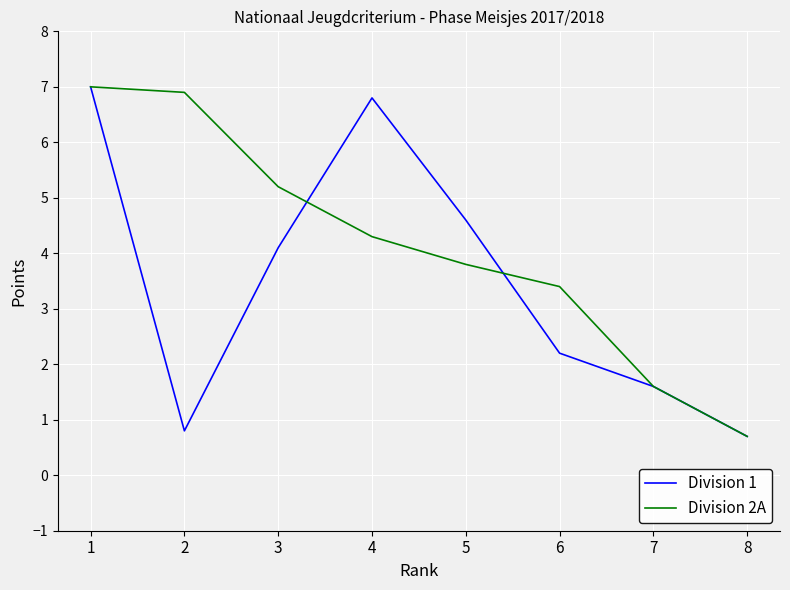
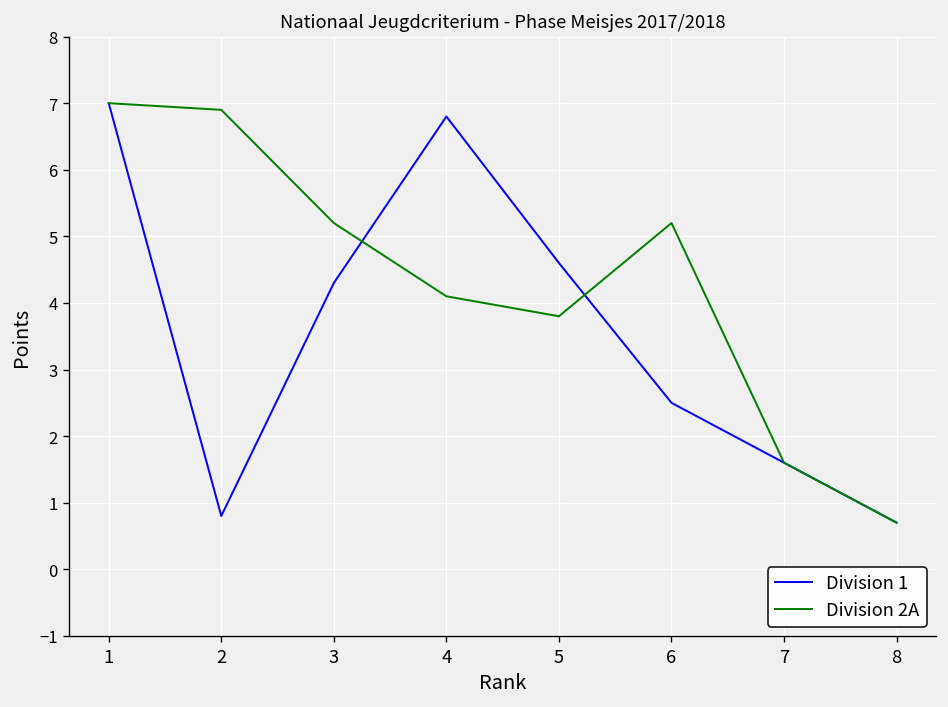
Division 1, 3: 4.1 -> 4.3
Division 2A, 4: 4.3 -> 4.1
Division 1, 6: 2.2 -> 2.5
Division 2A, 6: 3.4 -> 5.2
